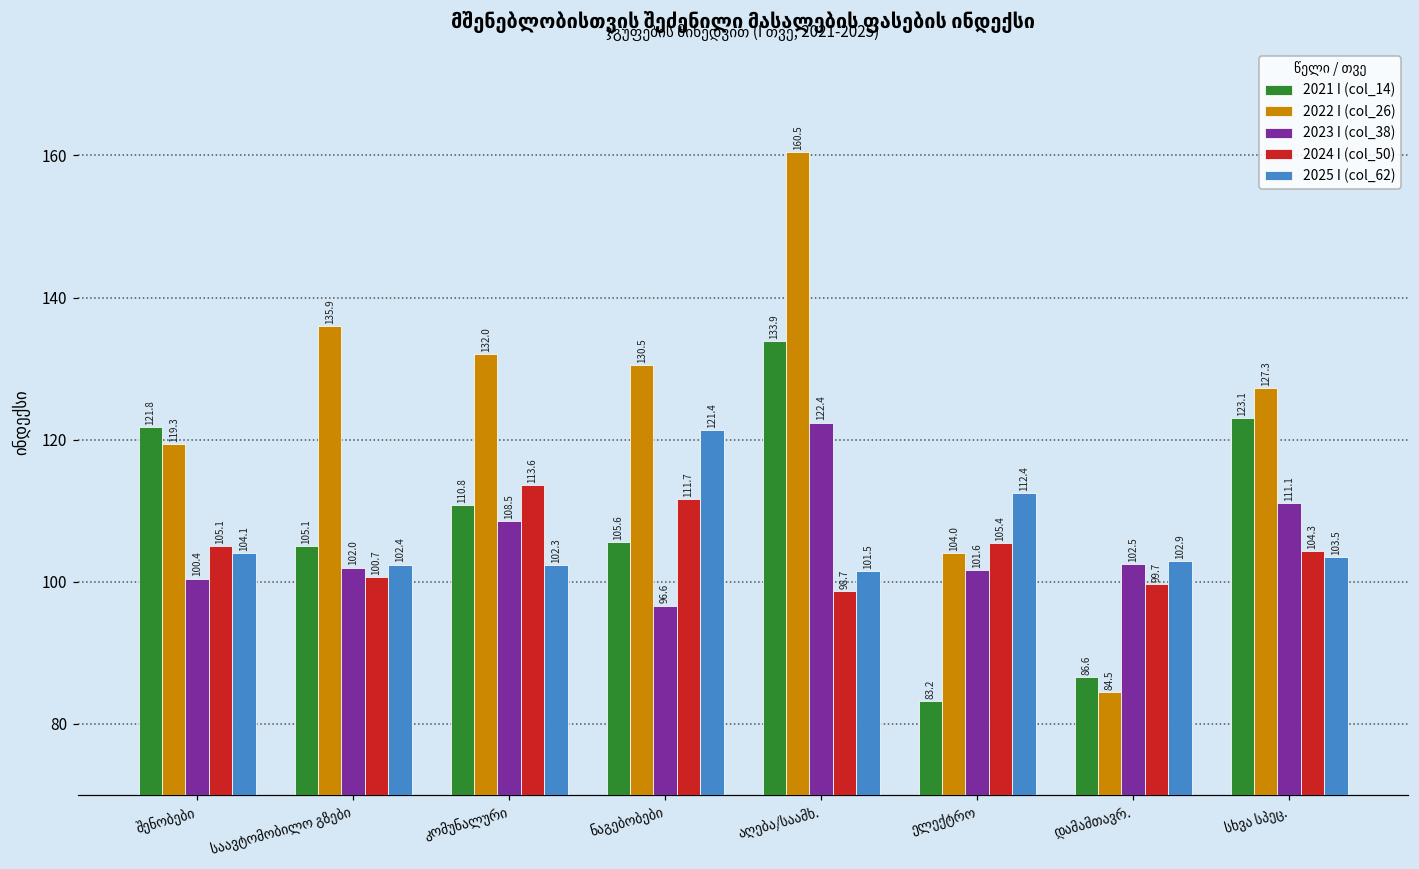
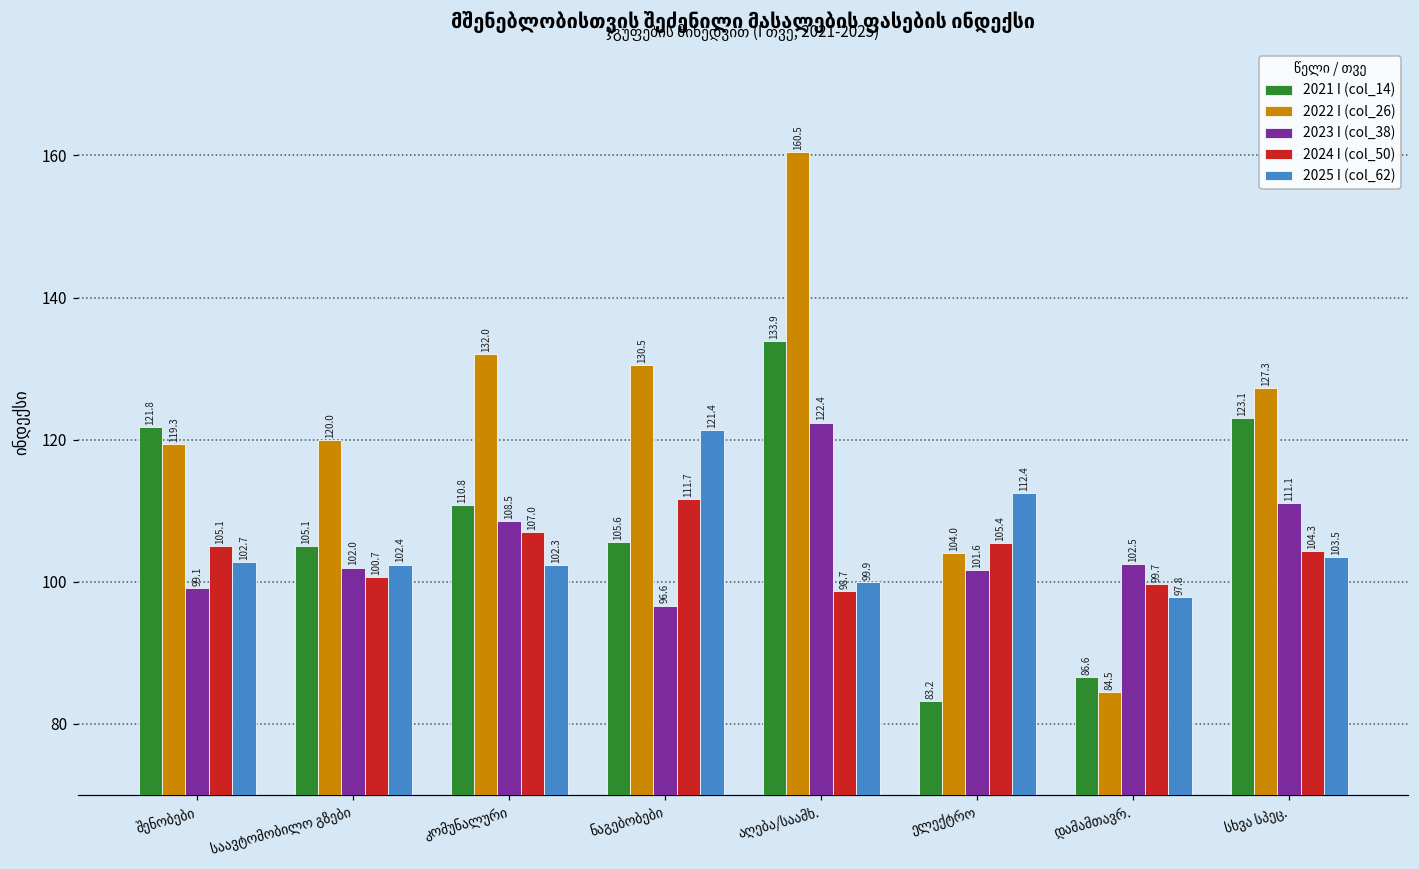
2023 I (col_38), შენობები: 100.4 -> 99.1
2025 I (col_62), შენობები: 104.1 -> 102.7
2022 I (col_26), საავტომობილო გზები: 135.9 -> 120.0
2024 I (col_50), კომუნალური: 113.6 -> 107.0
2025 I (col_62), აღება/საამხ.: 101.5 -> 99.9
2025 I (col_62), დამამთავრ.: 102.9 -> 97.8
